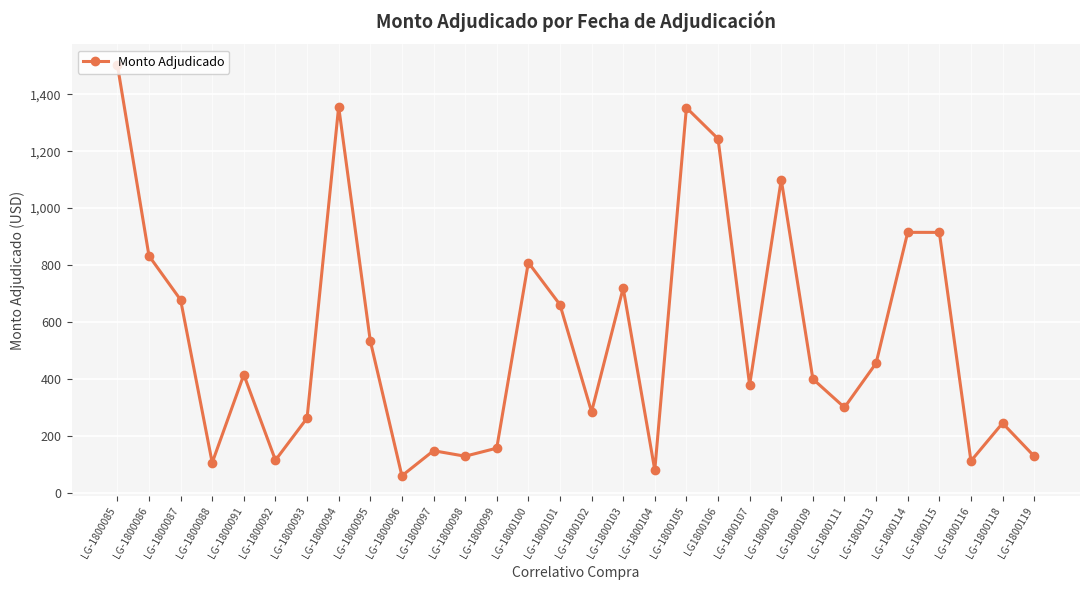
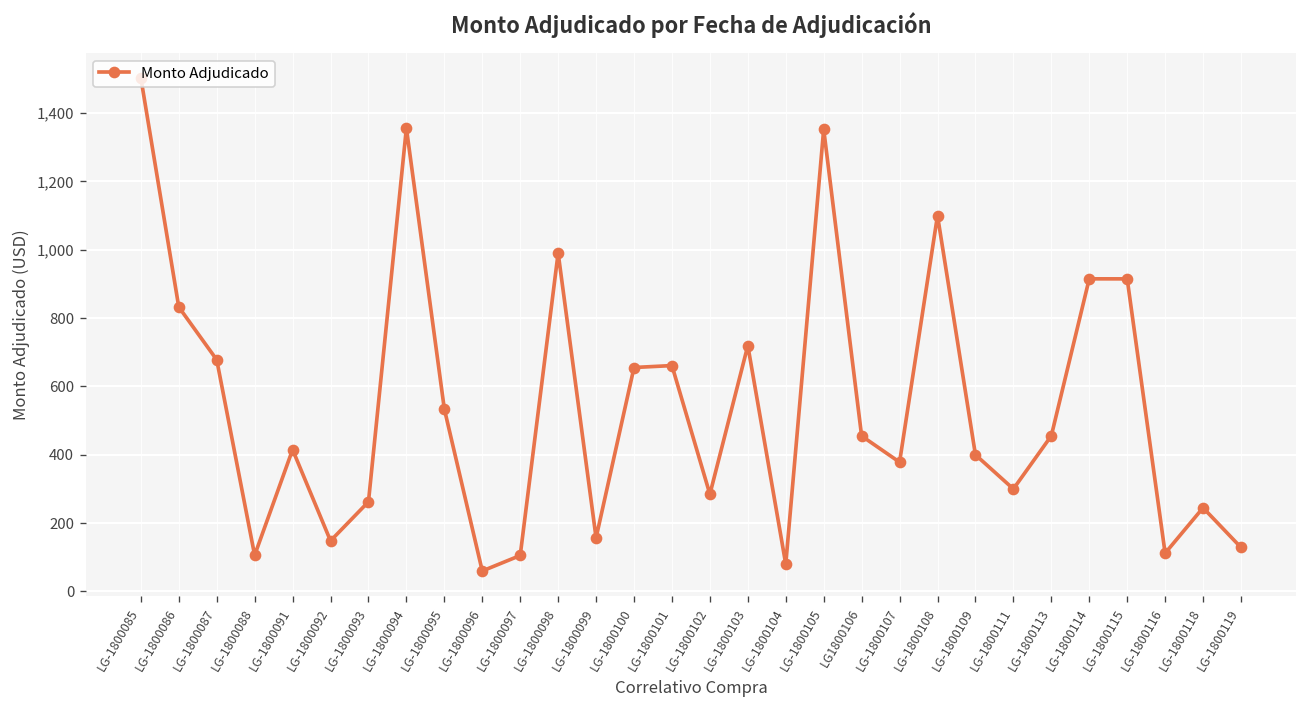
LG-1800092: 110 -> 150
LG-1800097: 150 -> 110
LG-1800098: 130 -> 990
LG-1800100: 810 -> 660
LG1800106: 1,240 -> 460
